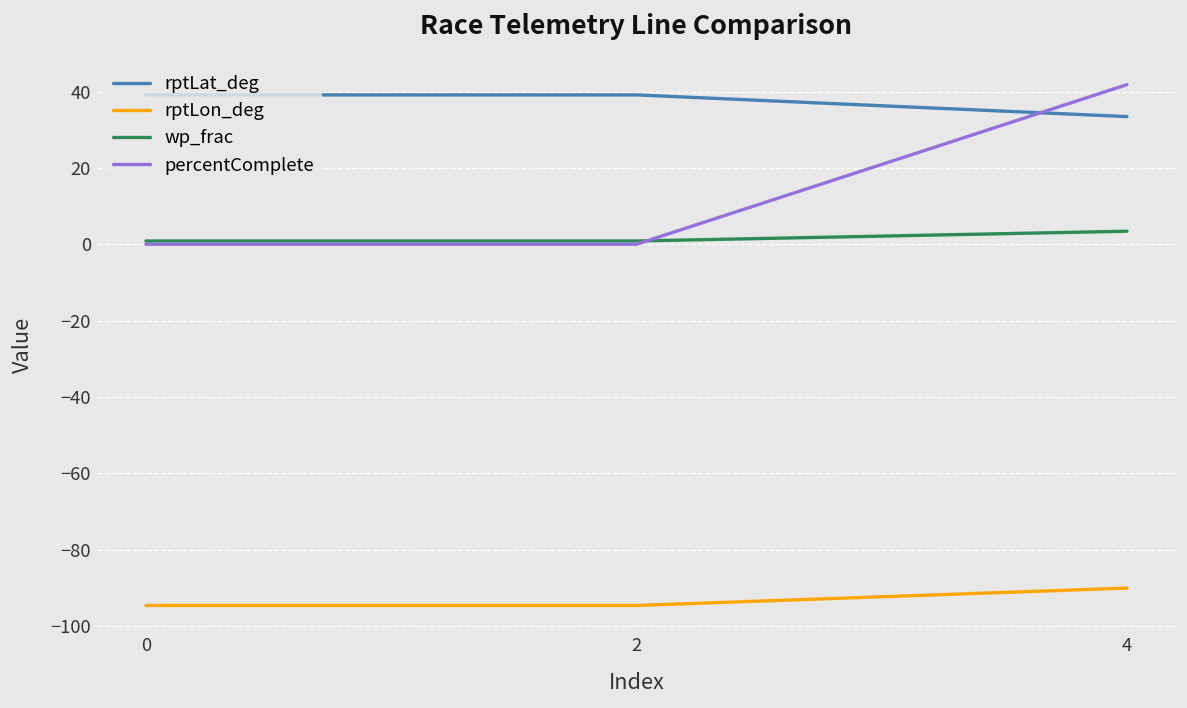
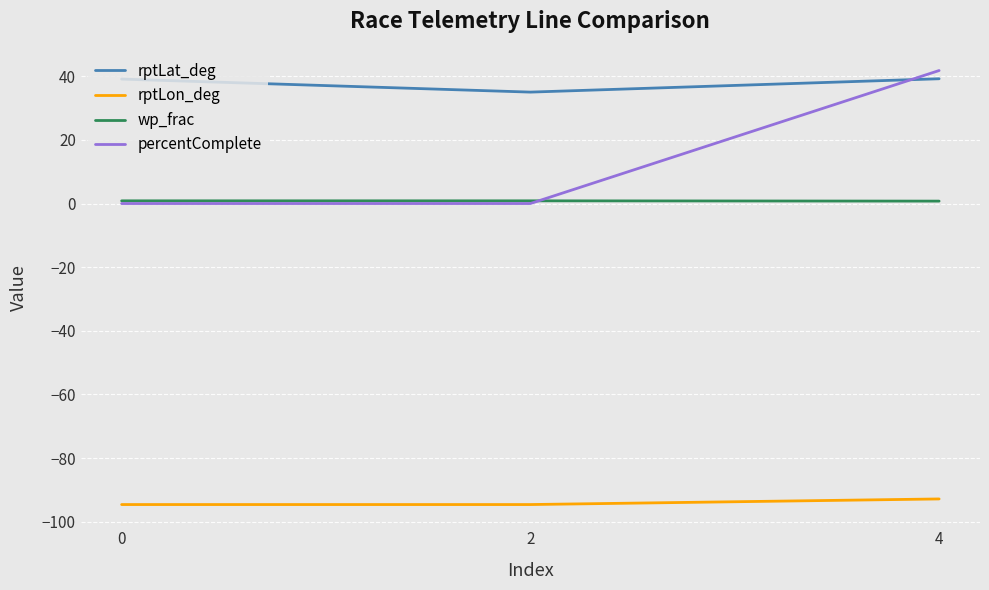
rptLat_deg, 2: 39 -> 35
rptLat_deg, 4: 33 -> 39
rptLon_deg, 4: -90 -> -93
wp_frac, 4: 3 -> 1
